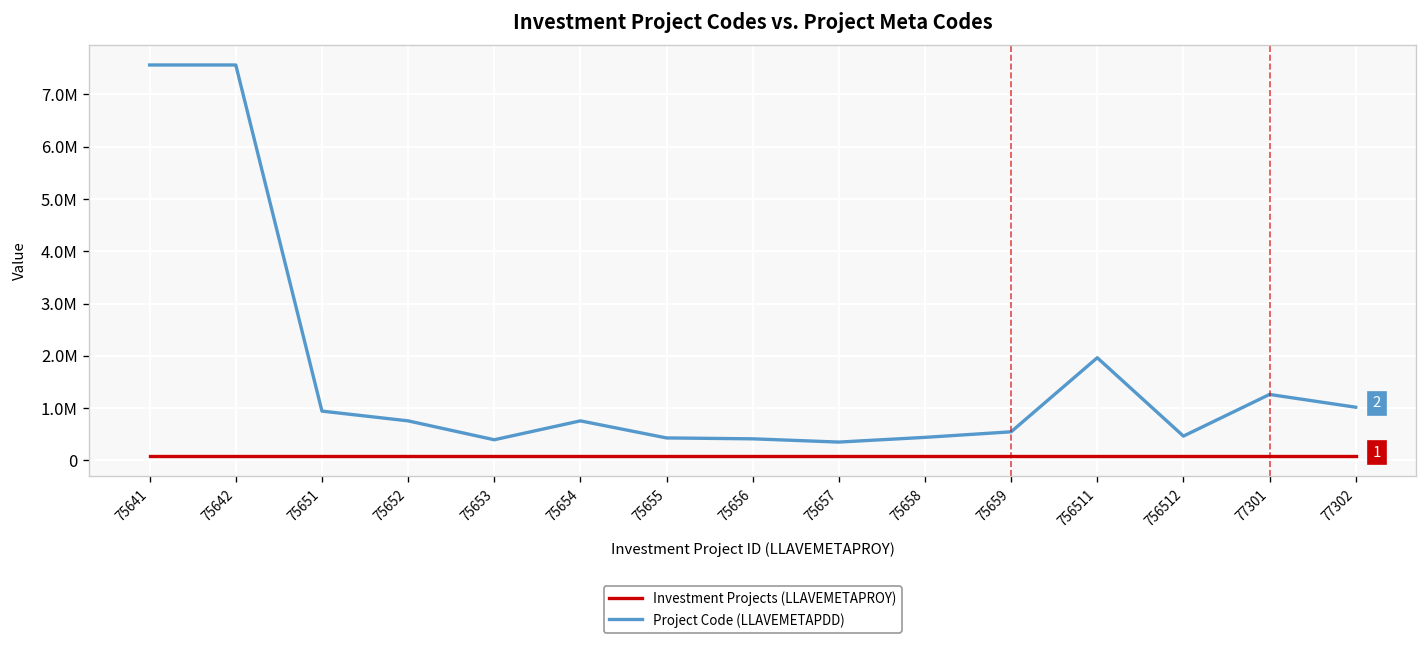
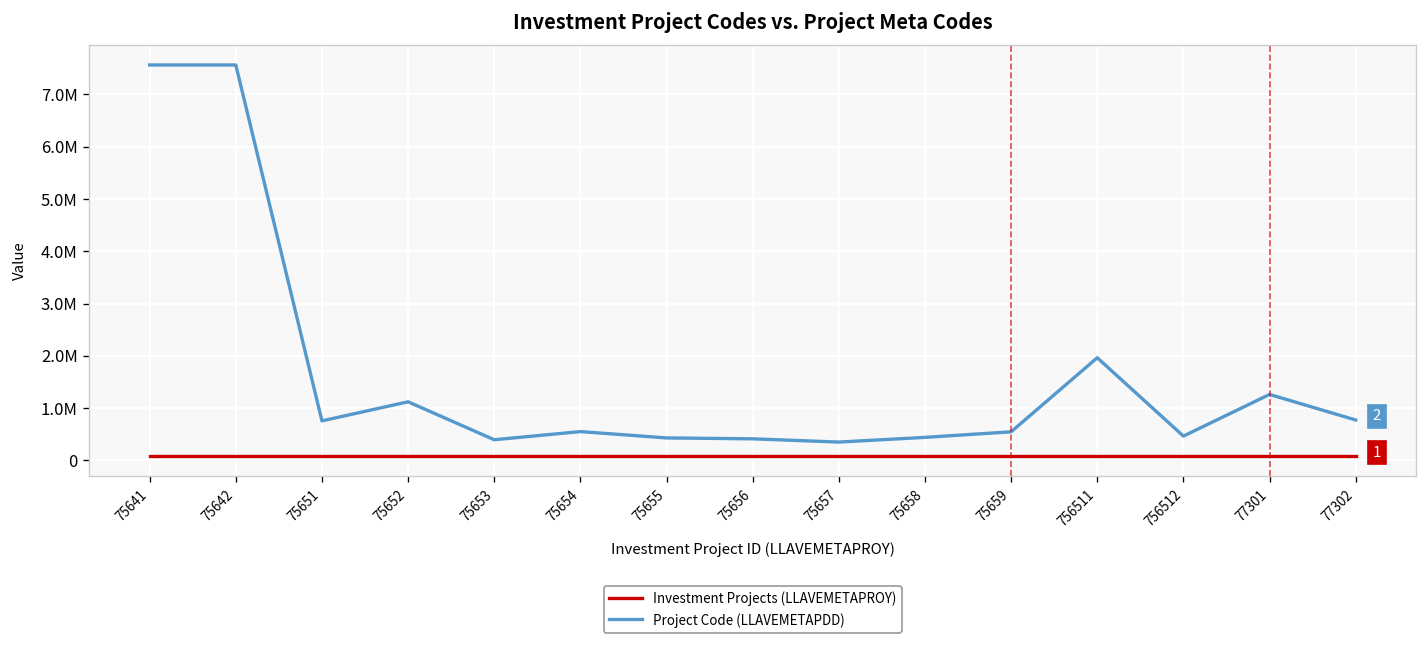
Project Code (LLAVEMETAPDD), 75651: 900000 -> 800000
Project Code (LLAVEMETAPDD), 75652: 800000 -> 1100000
Project Code (LLAVEMETAPDD), 75654: 800000 -> 600000
Project Code (LLAVEMETAPDD), 77302: 1000000 -> 800000
